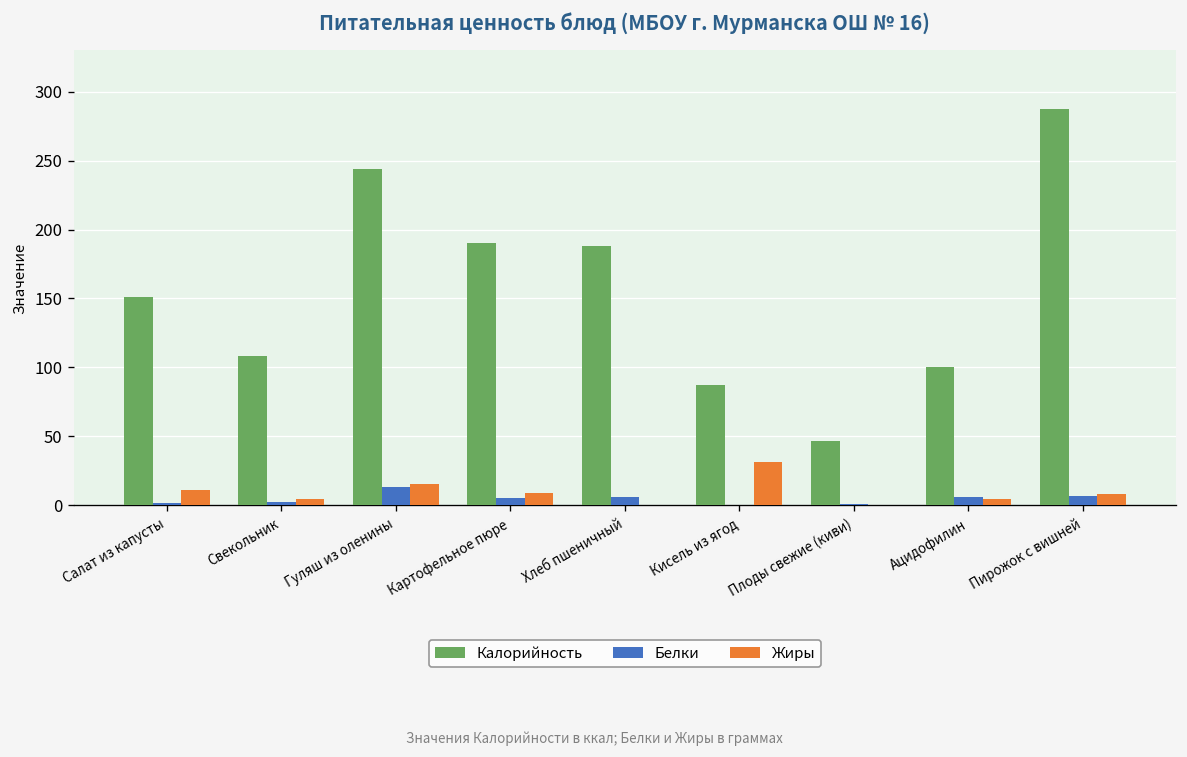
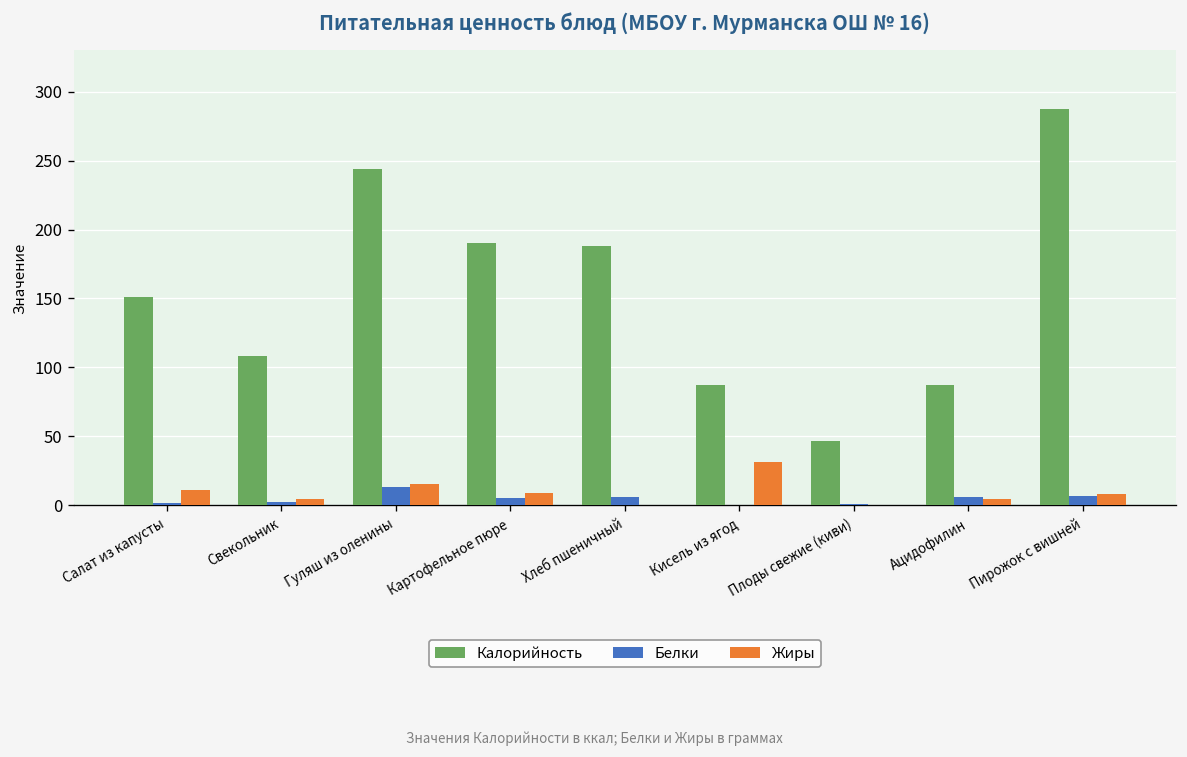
Калорийность, Ацидофилин: 100 -> 87
